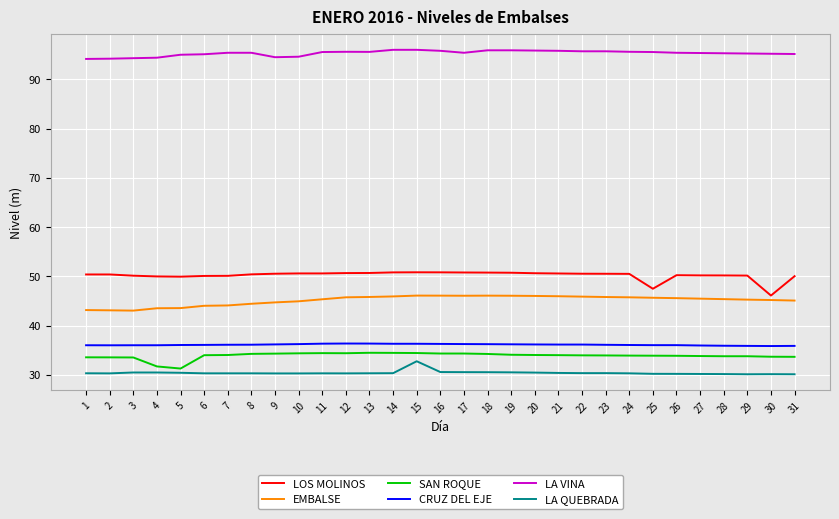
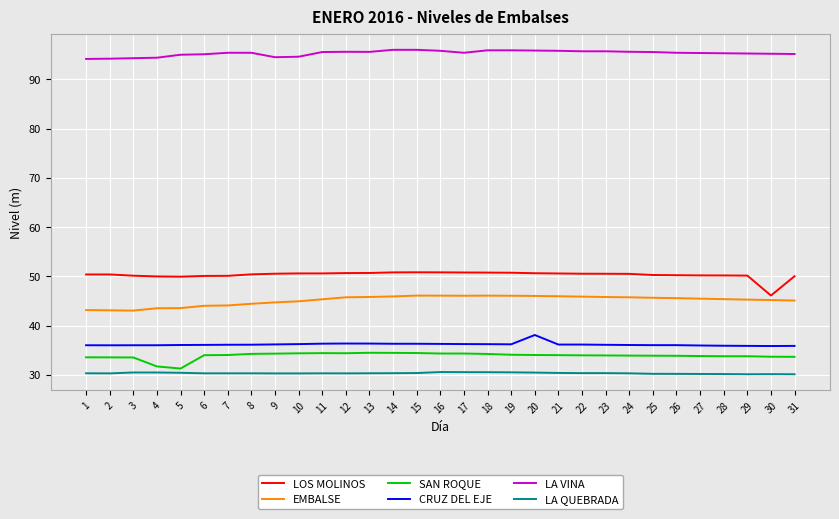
LA QUEBRADA, 15: 33 -> 30
CRUZ DEL EJE, 20: 36 -> 38
LOS MOLINOS, 25: 48 -> 50
